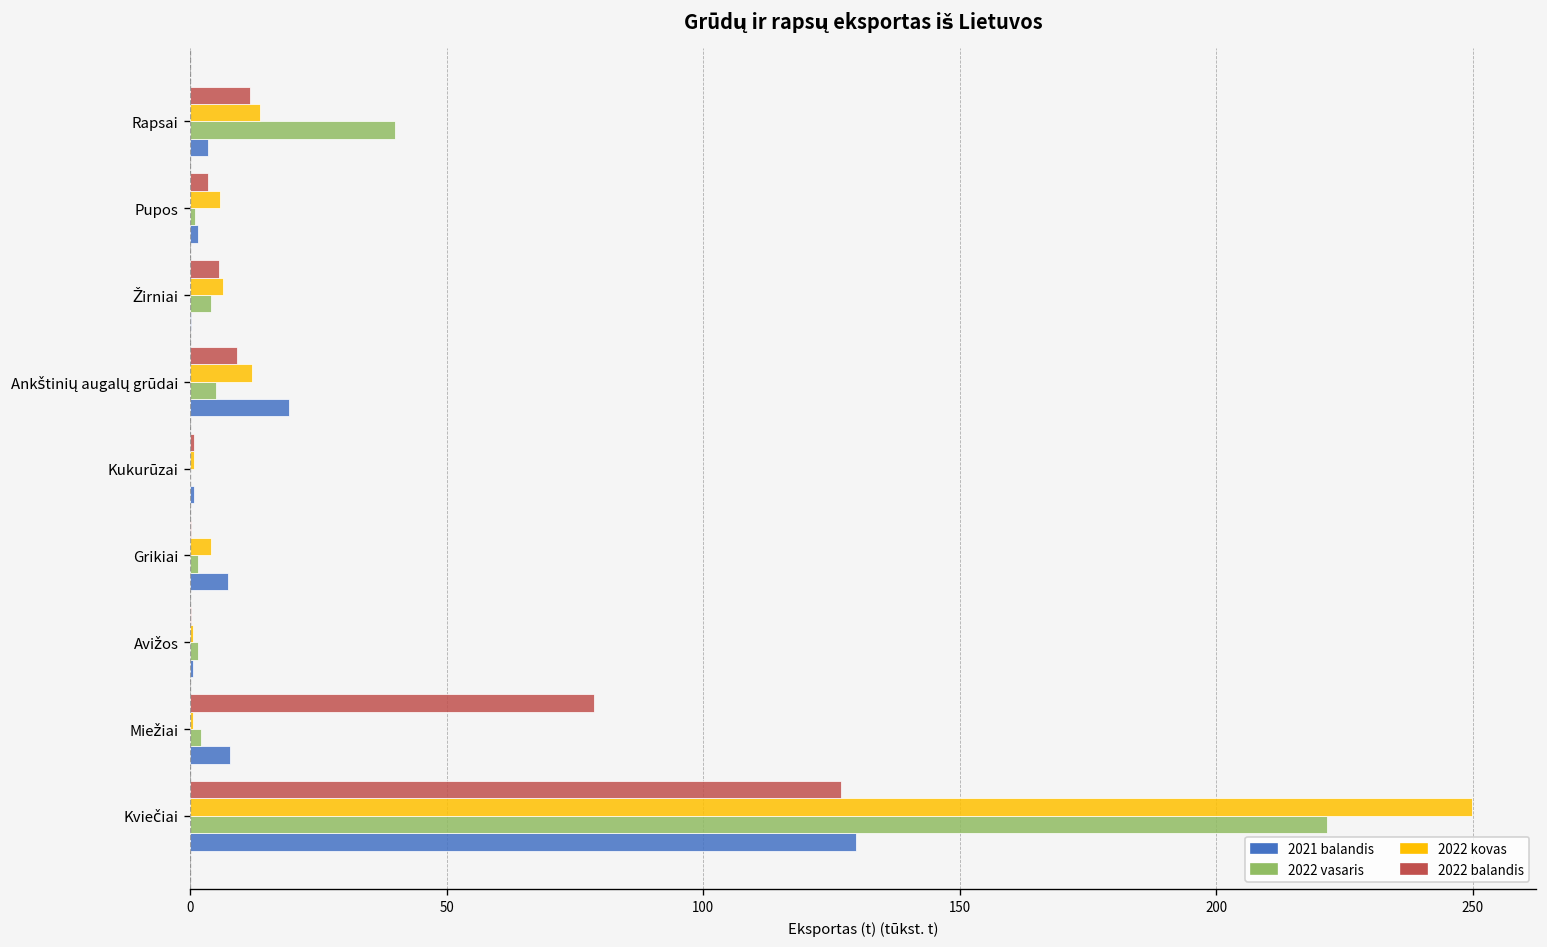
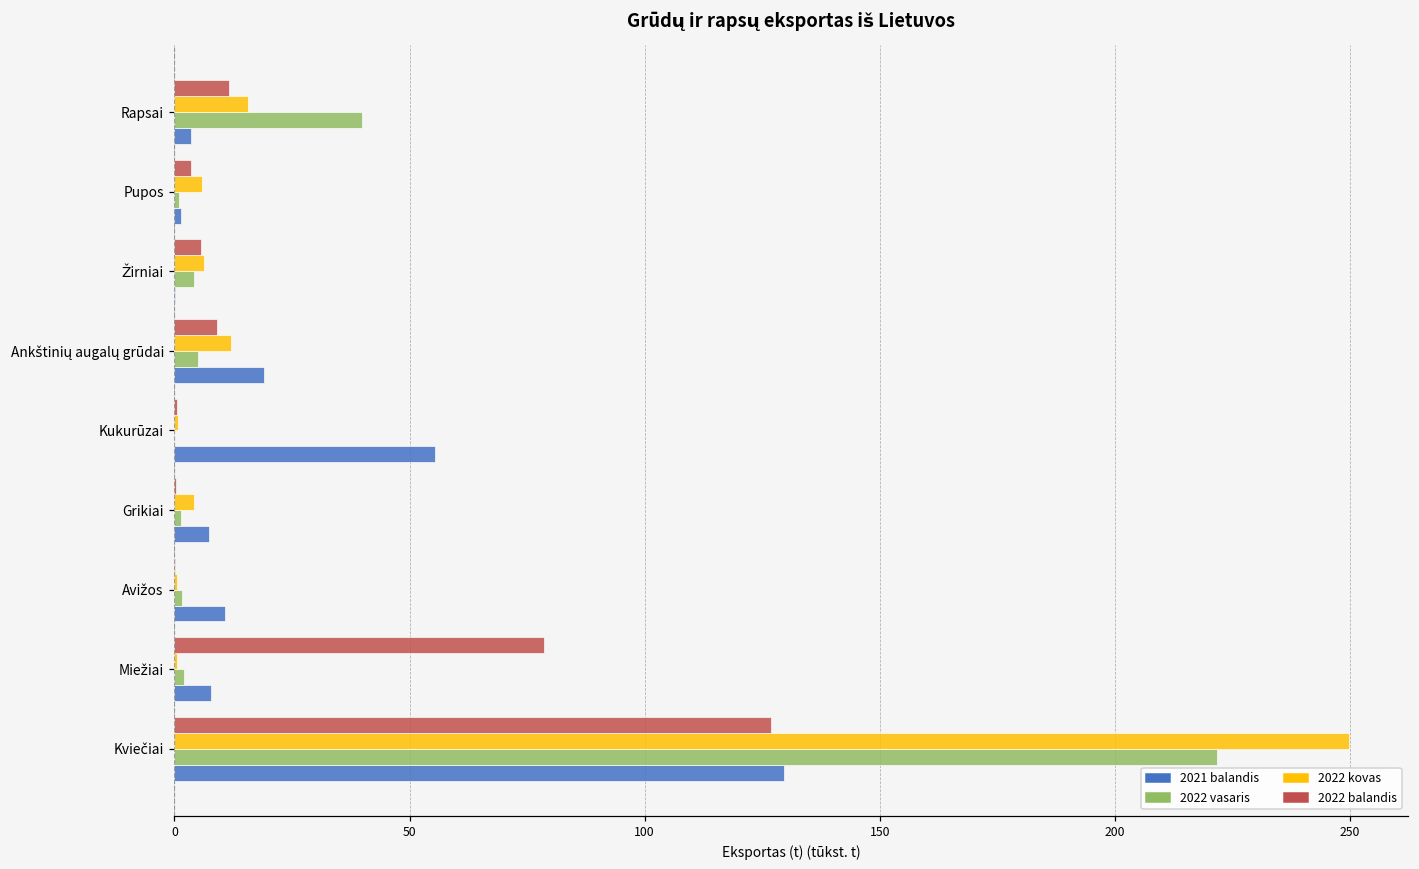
2022 kovas, Rapsai: 13 -> 16
2021 balandis, Kukurūzai: 1 -> 55
2021 balandis, Avižos: 0 -> 11
